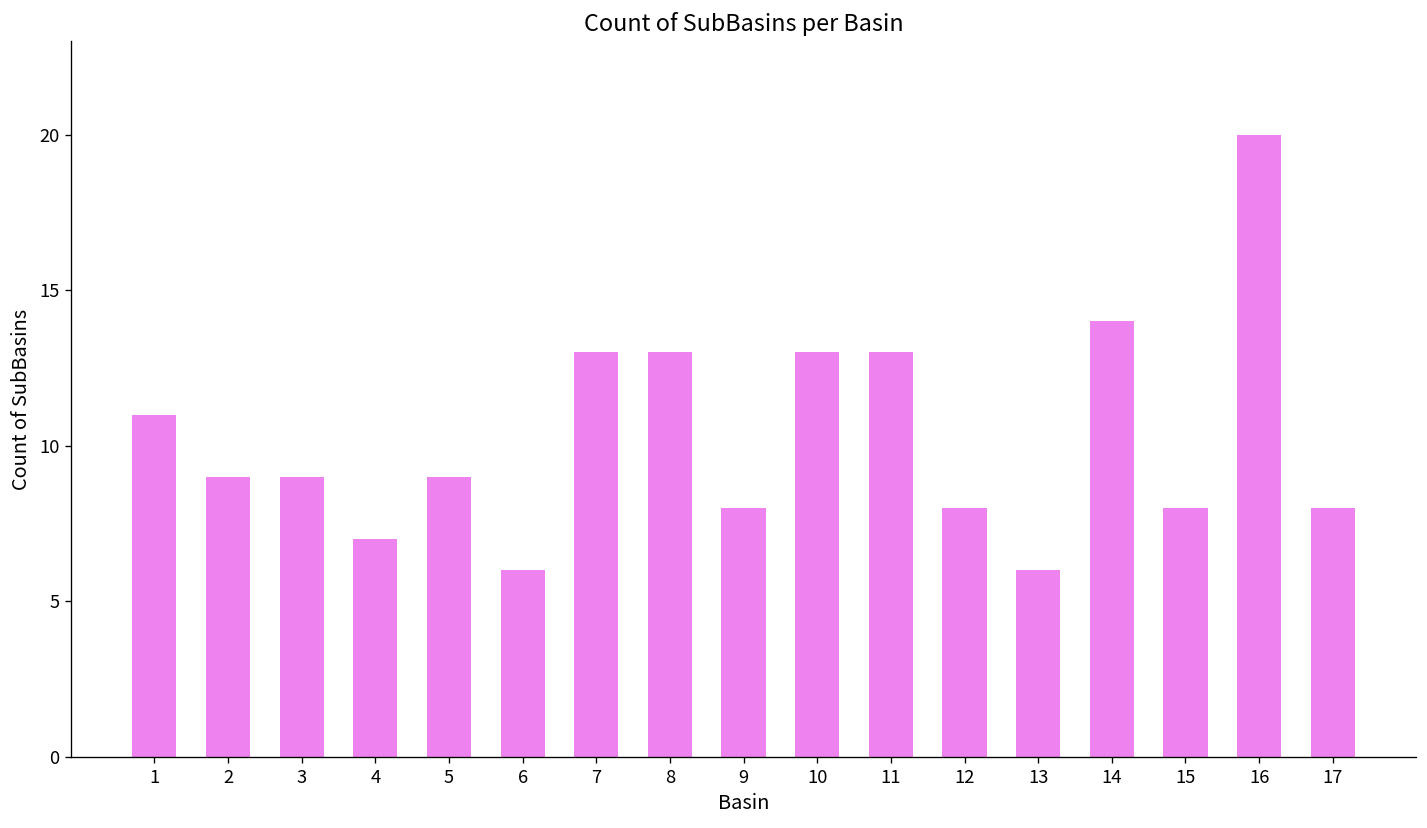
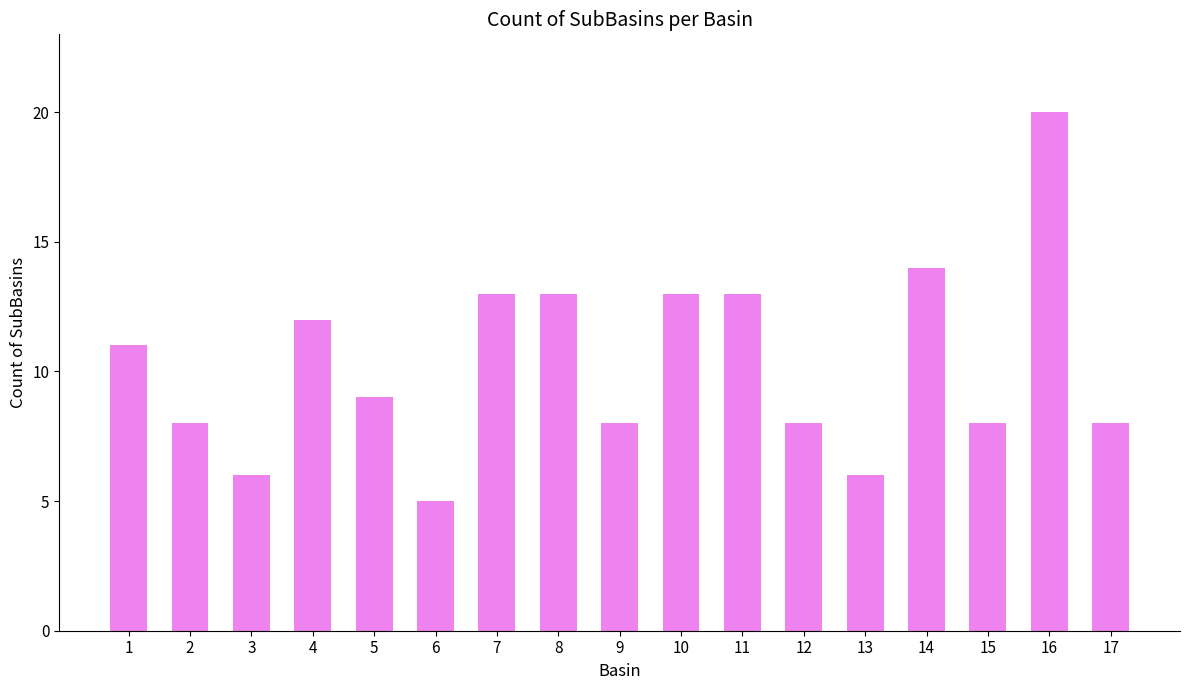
2: 9 -> 8
3: 9 -> 6
4: 7 -> 12
6: 6 -> 5
